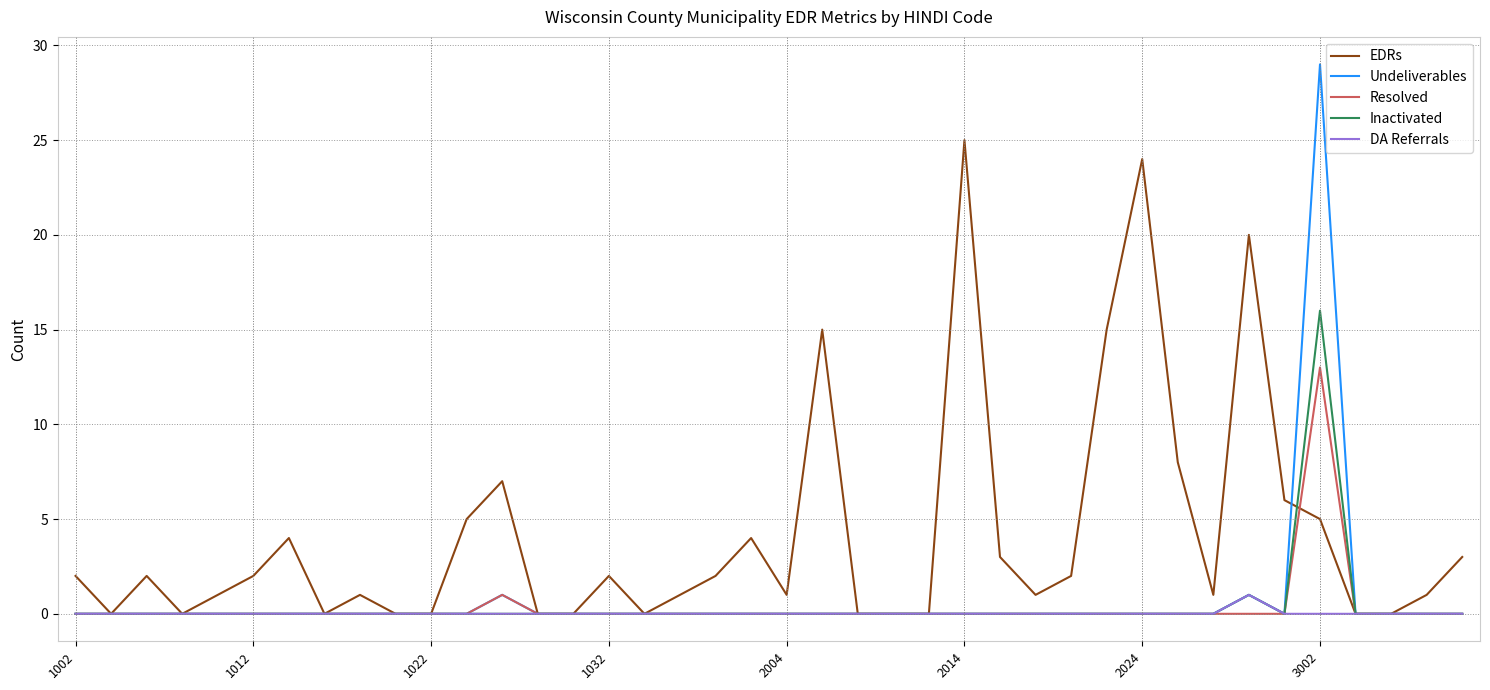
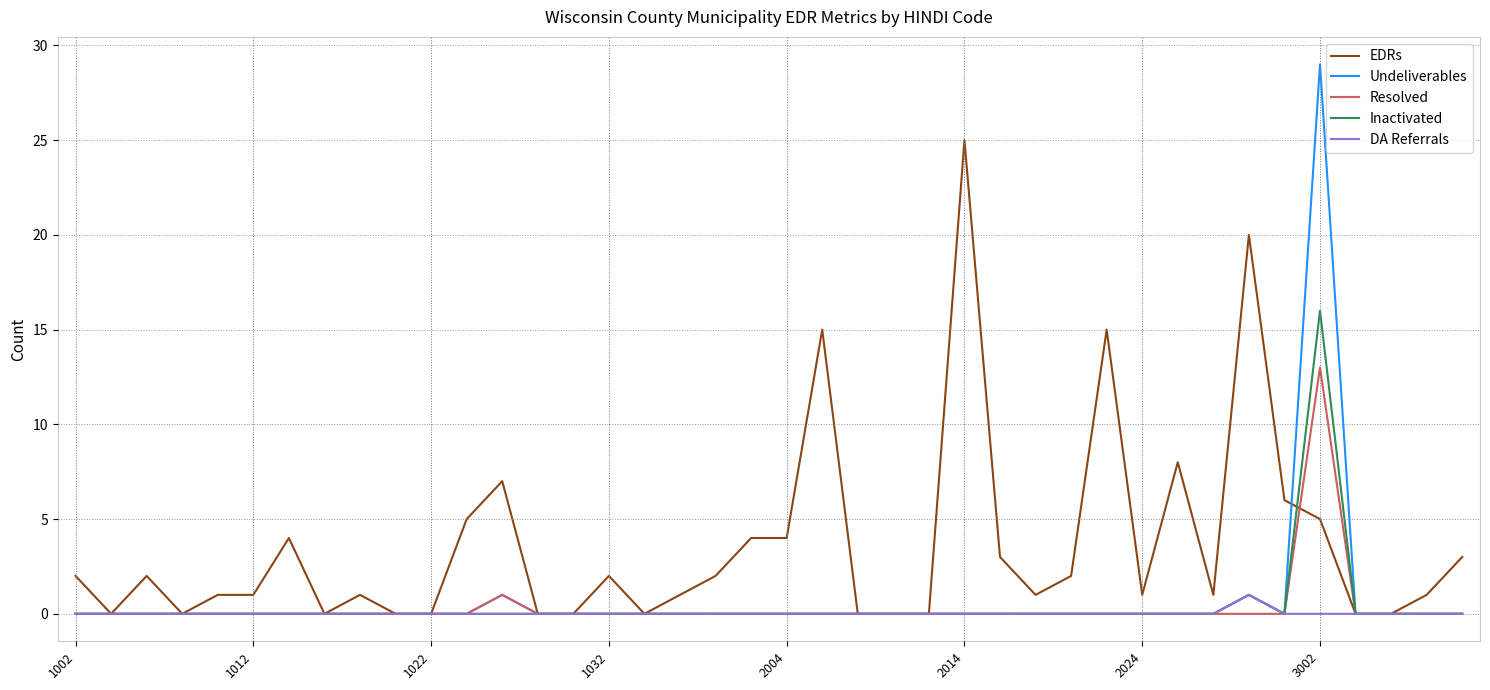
EDRs, 1012: 2 -> 1
EDRs, 2004: 1 -> 4
EDRs, 2024: 24 -> 1
